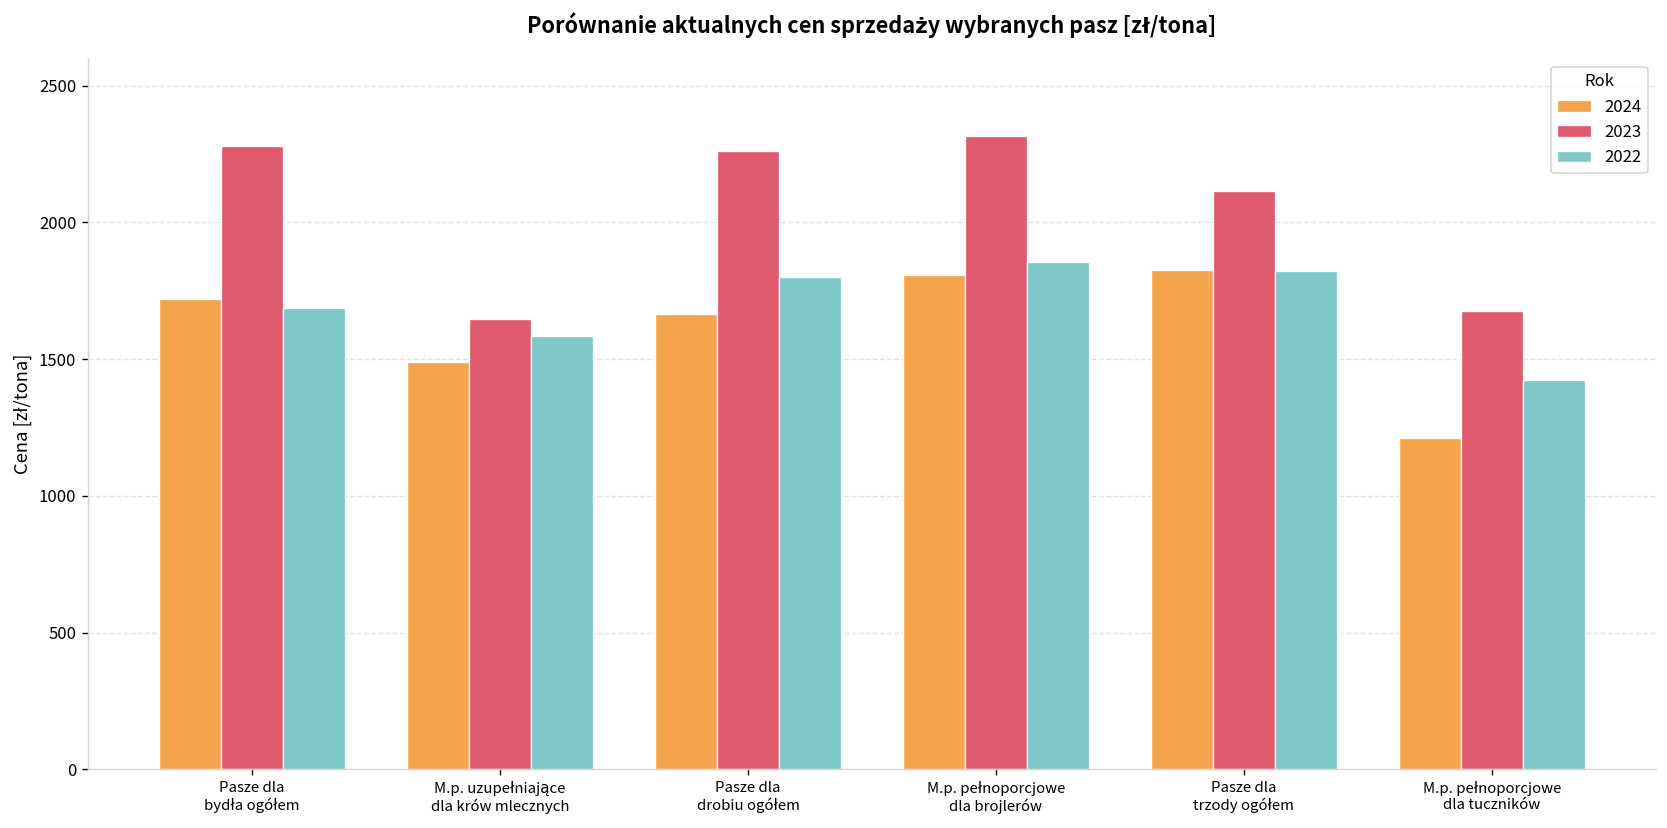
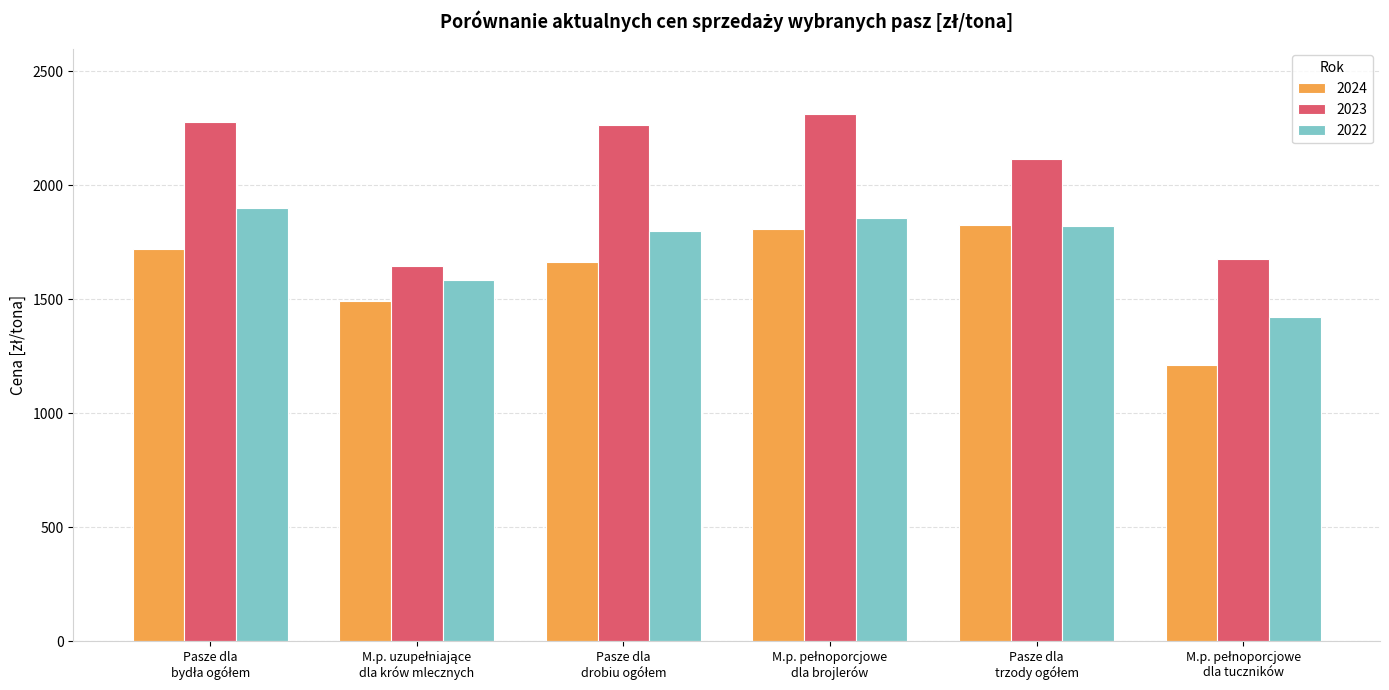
2022, Pasze dla bydła ogółem: 1690 -> 1900
